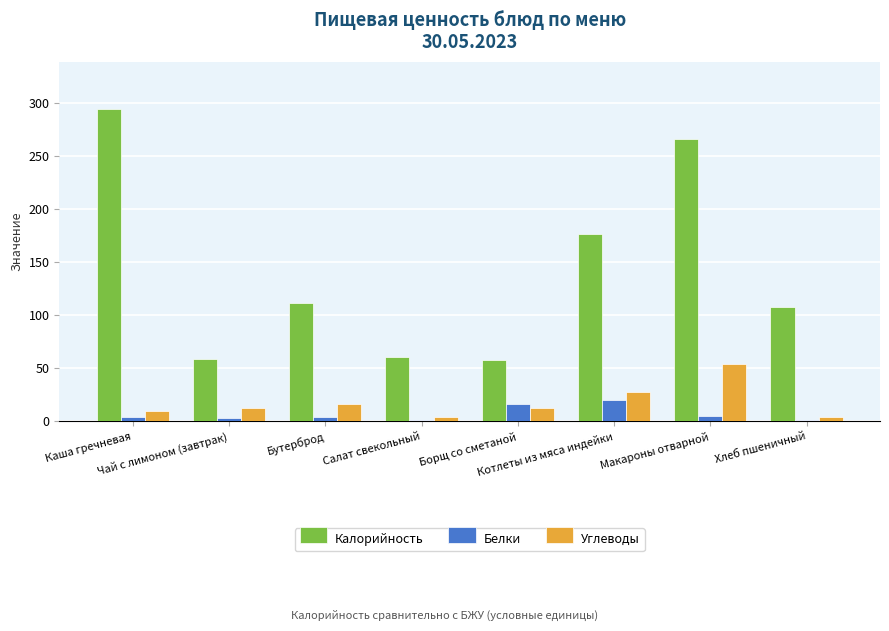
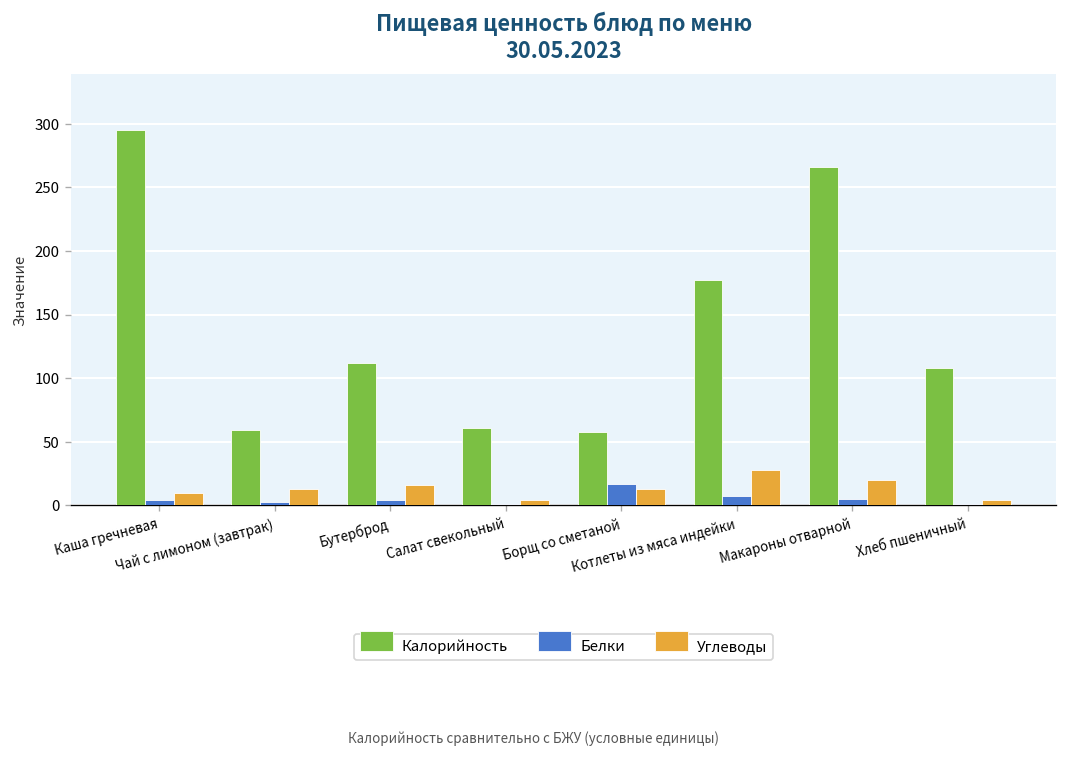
Белки, Котлеты из мяса индейки: 20 -> 7
Углеводы, Макароны отварной: 54 -> 20
